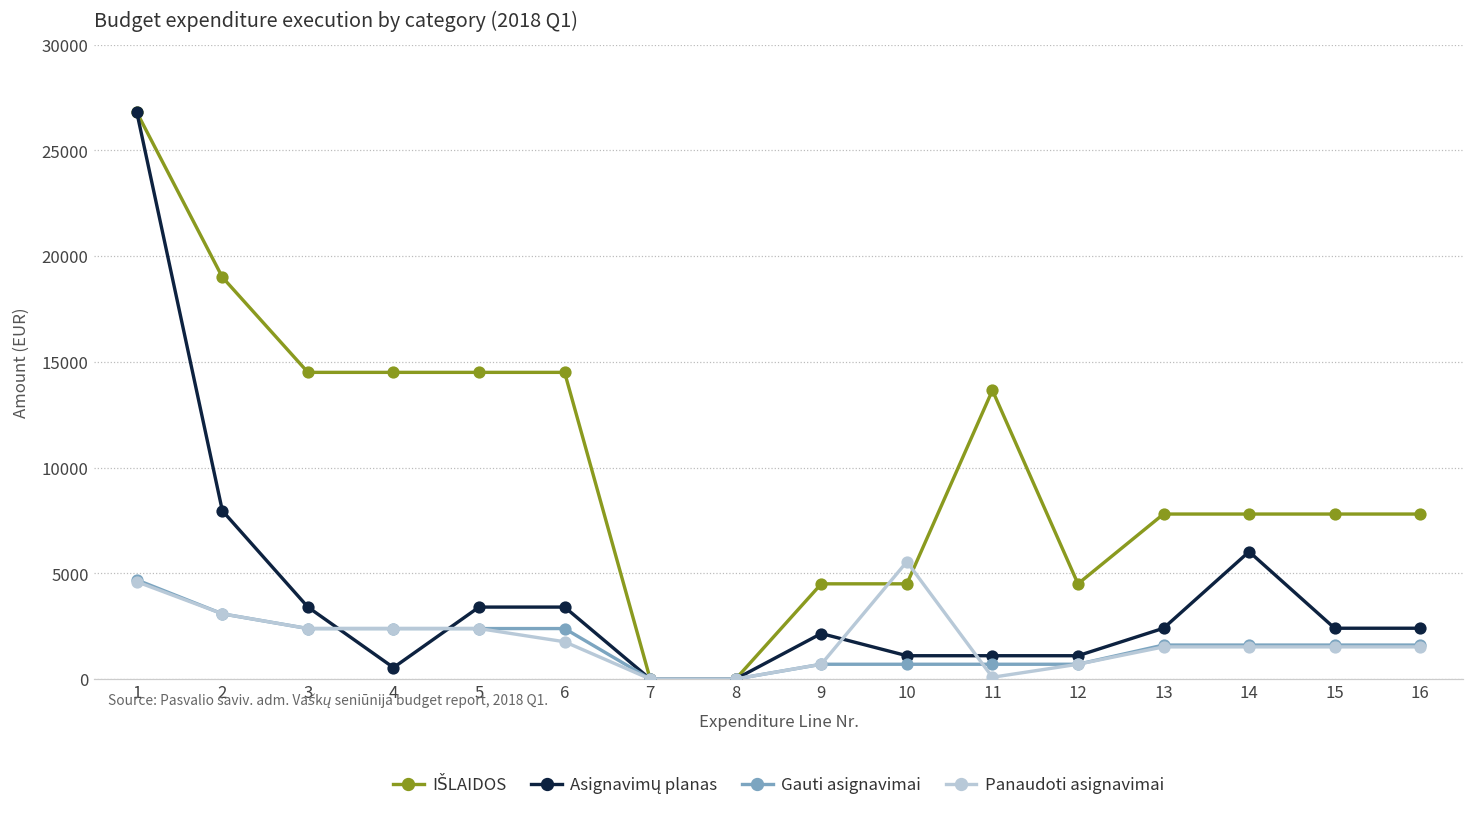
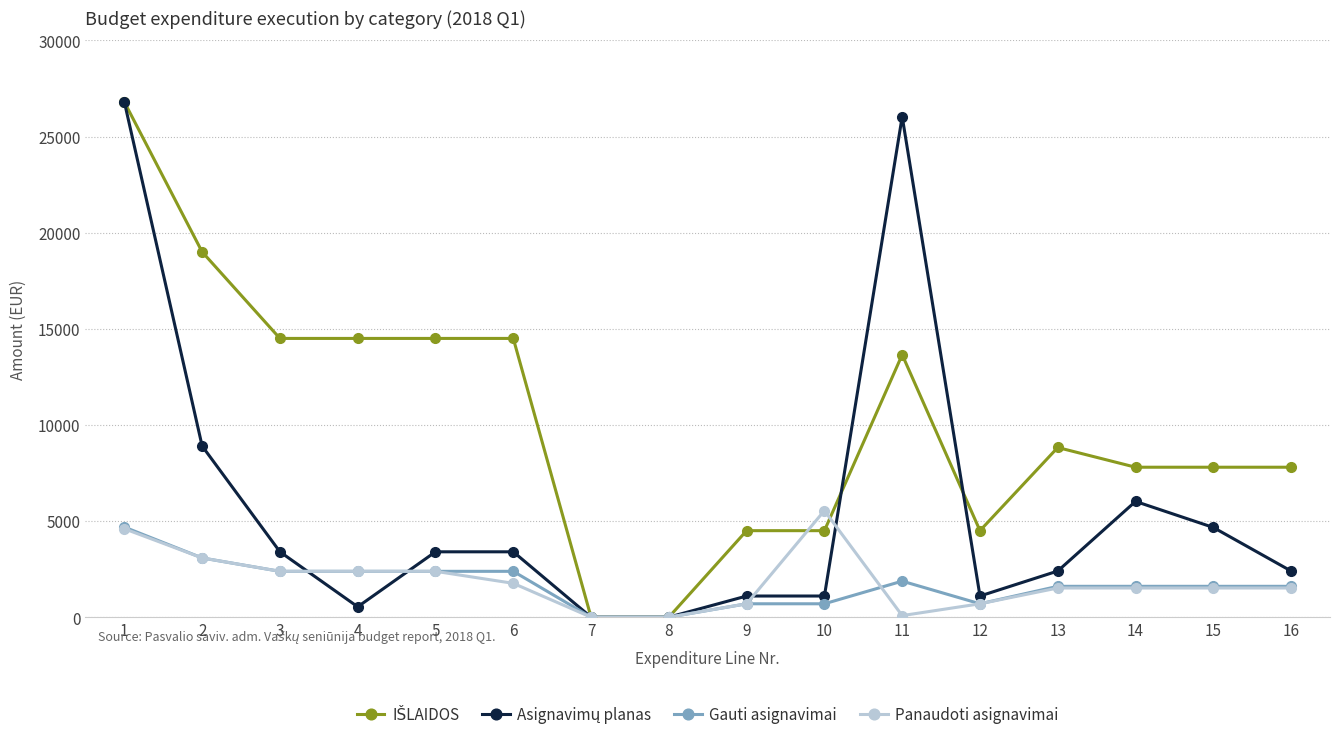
Asignavimų planas, 2: 8000 -> 8900
Asignavimų planas, 9: 2100 -> 1100
Asignavimų planas, 11: 1100 -> 26000
Gauti asignavimai, 11: 700 -> 1900
IŠLAIDOS, 13: 7800 -> 8800
Asignavimų planas, 15: 2400 -> 4700
